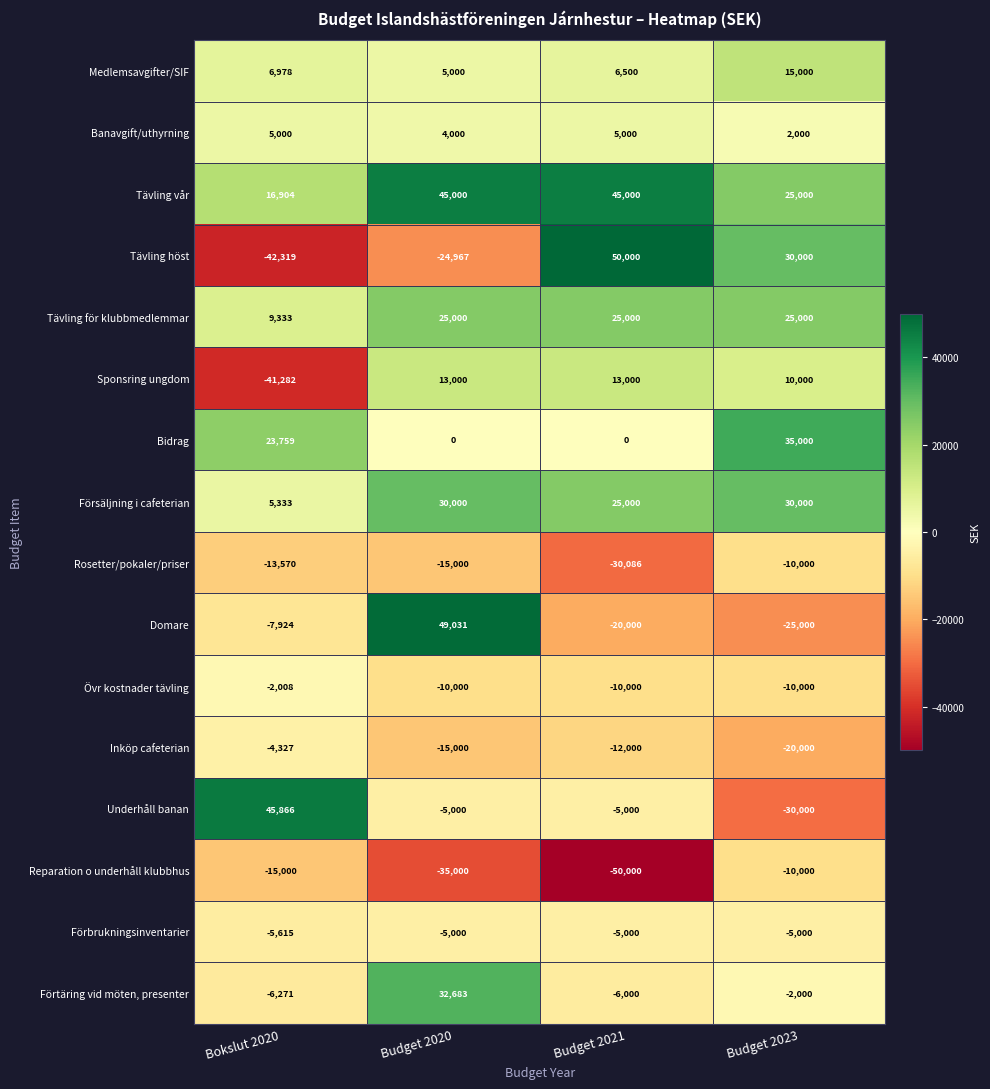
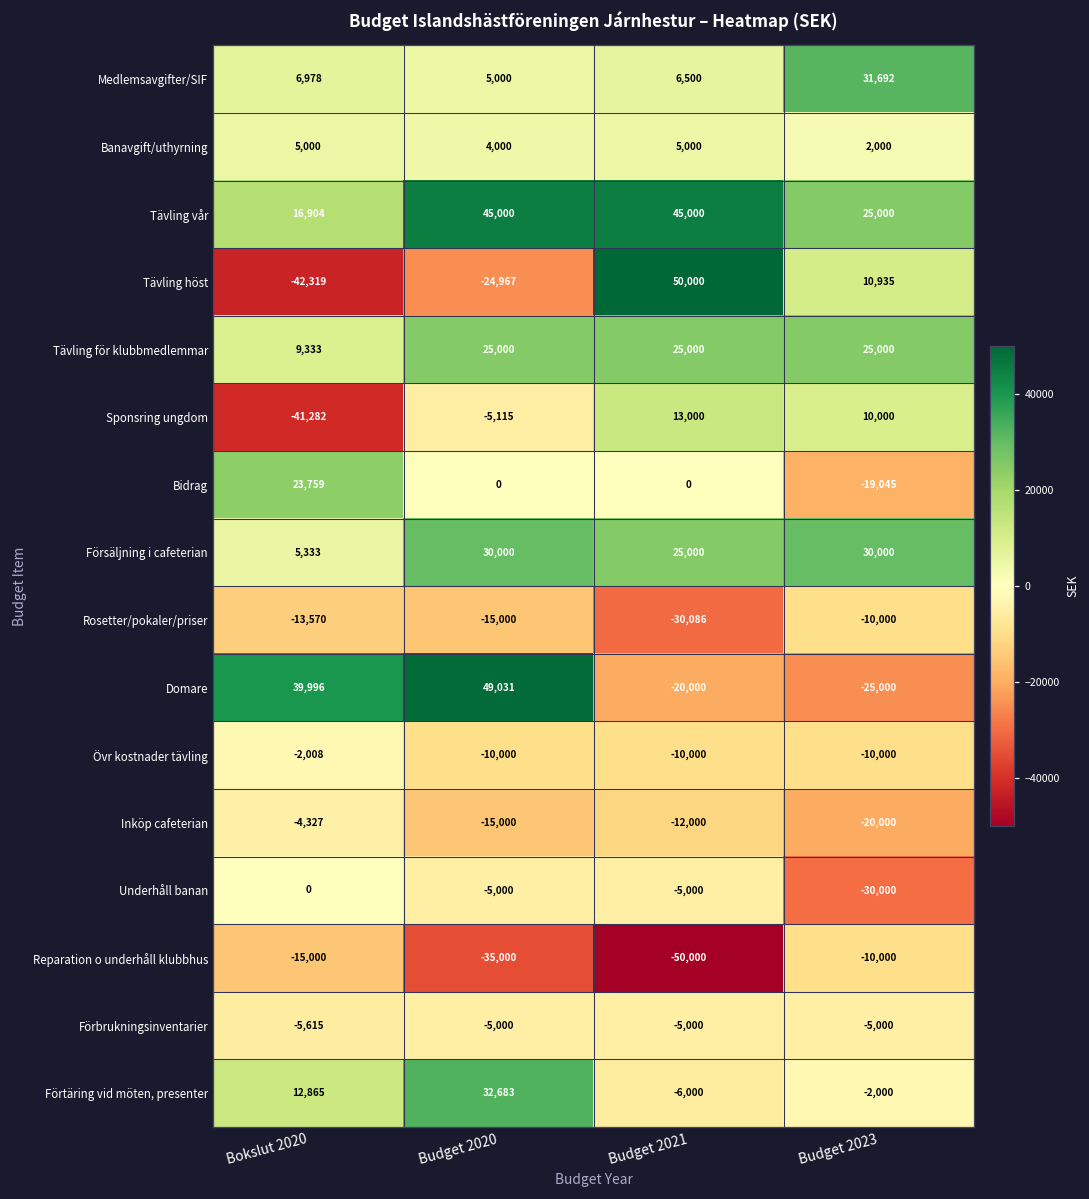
Medlemsavgifter/SIF, Budget 2023: 15,000 -> 31,692
Tävling höst, Budget 2023: 30,000 -> 10,935
Sponsring ungdom, Budget 2020: 13,000 -> -5,115
Bidrag, Budget 2023: 35,000 -> -19,045
Domare, Bokslut 2020: -7,924 -> 39,996
Underhåll banan, Bokslut 2020: 45,866 -> 0
Förtäring vid möten, presenter, Bokslut 2020: -6,271 -> 12,865
